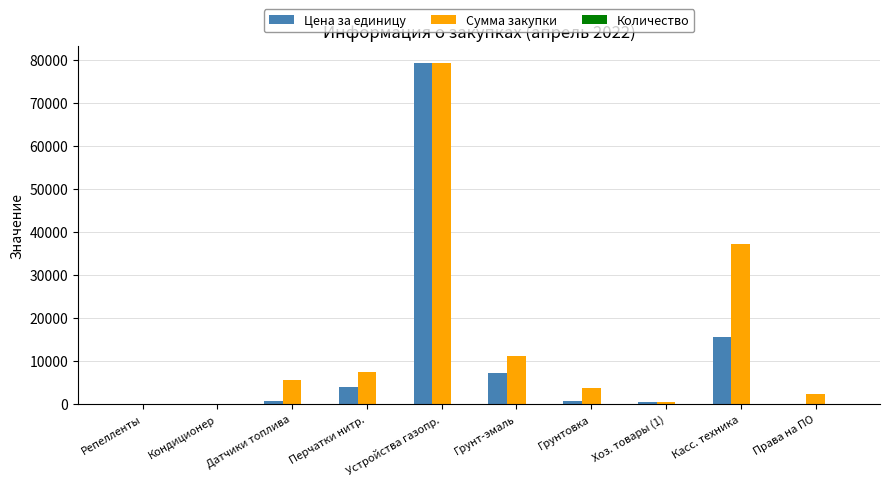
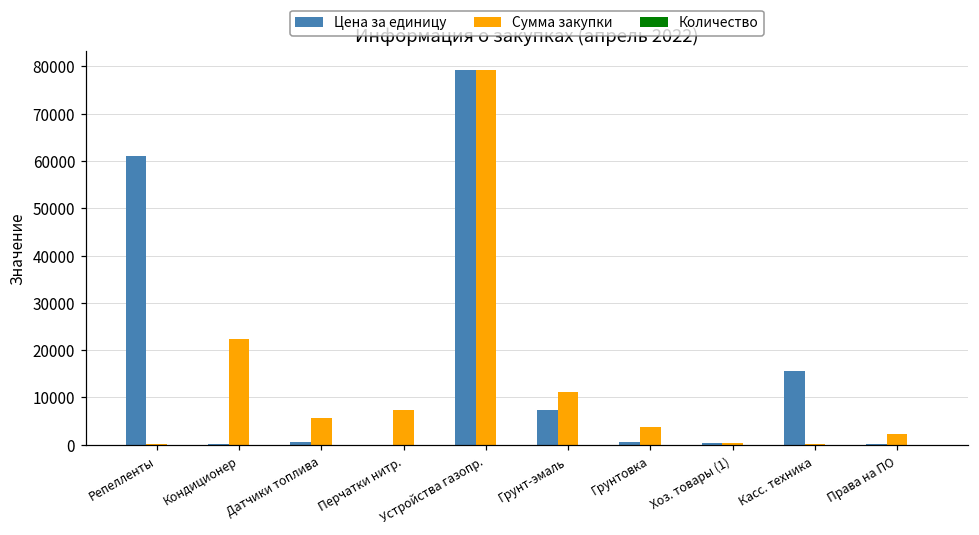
Цена за единицу, Репелленты: 0 -> 61000
Сумма закупки, Кондиционер: 0 -> 22000
Цена за единицу, Перчатки нитр.: 4000 -> 0
Сумма закупки, Касс. техника: 37000 -> 0
